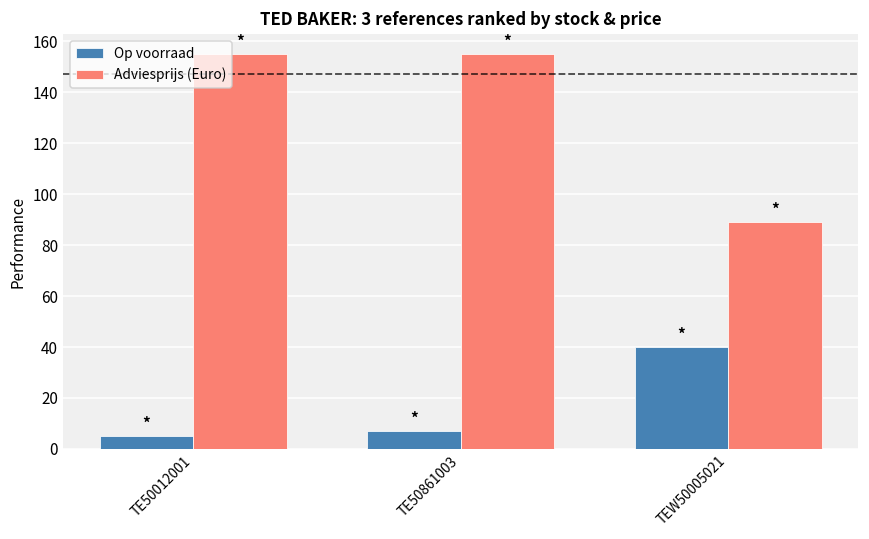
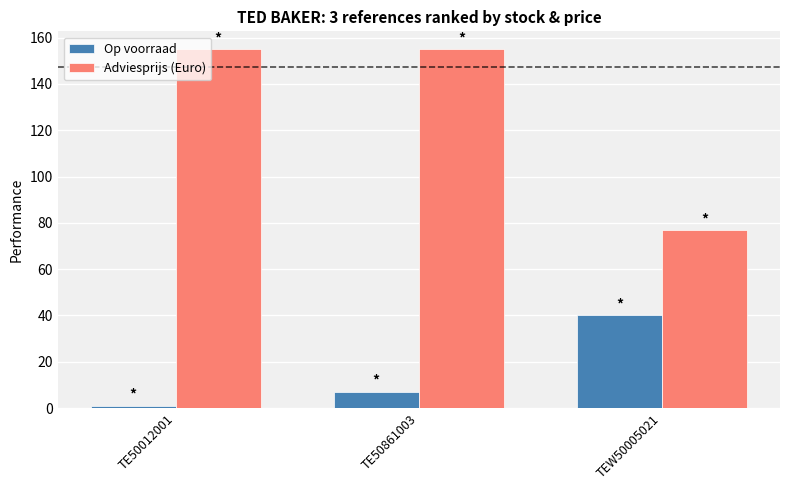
Op voorraad, TE50012001: 5 -> 1
Adviesprijs (Euro), TEW50005021: 89 -> 77
